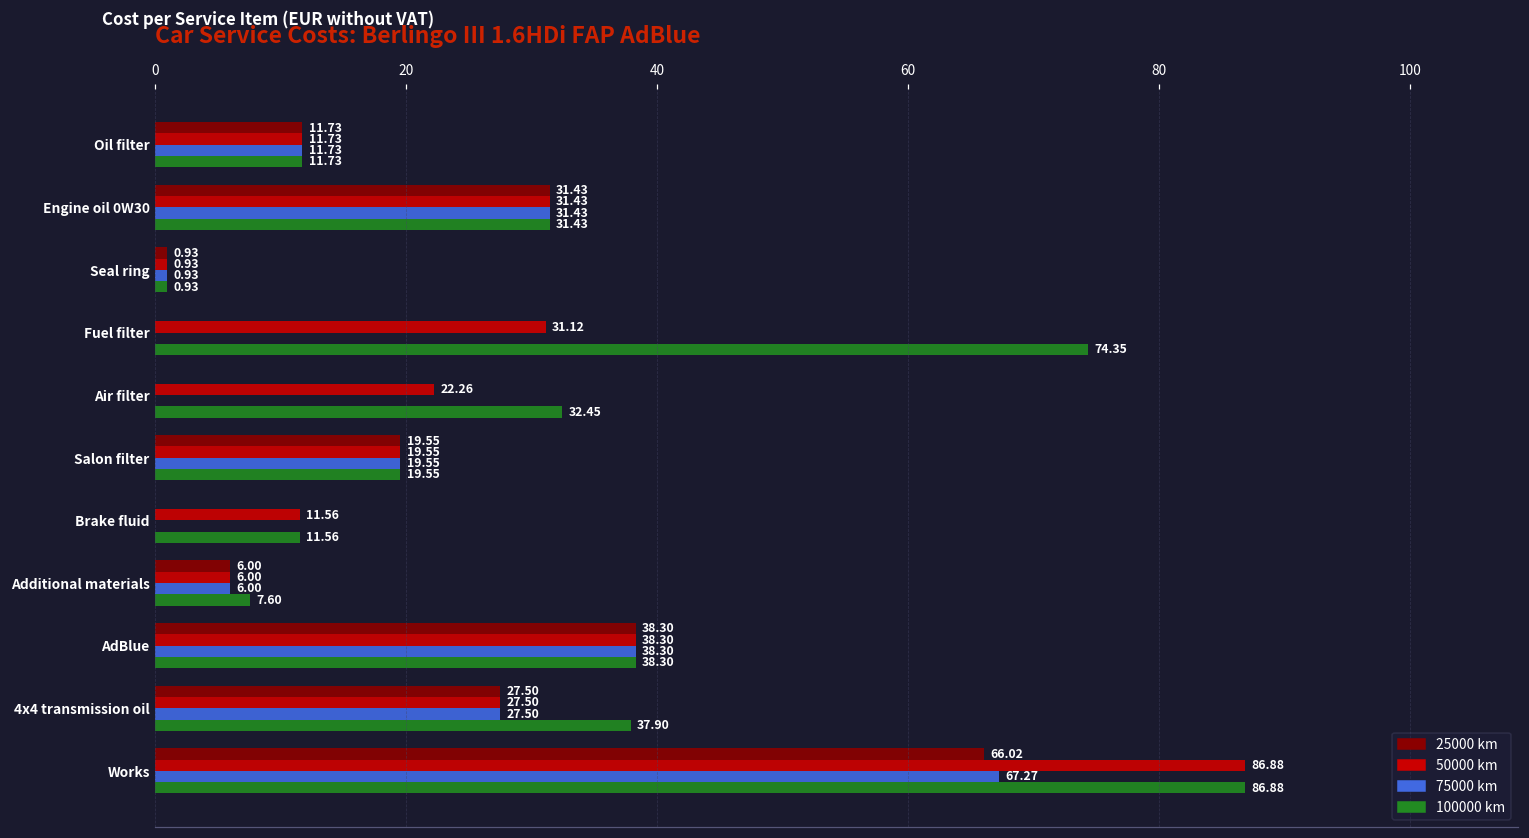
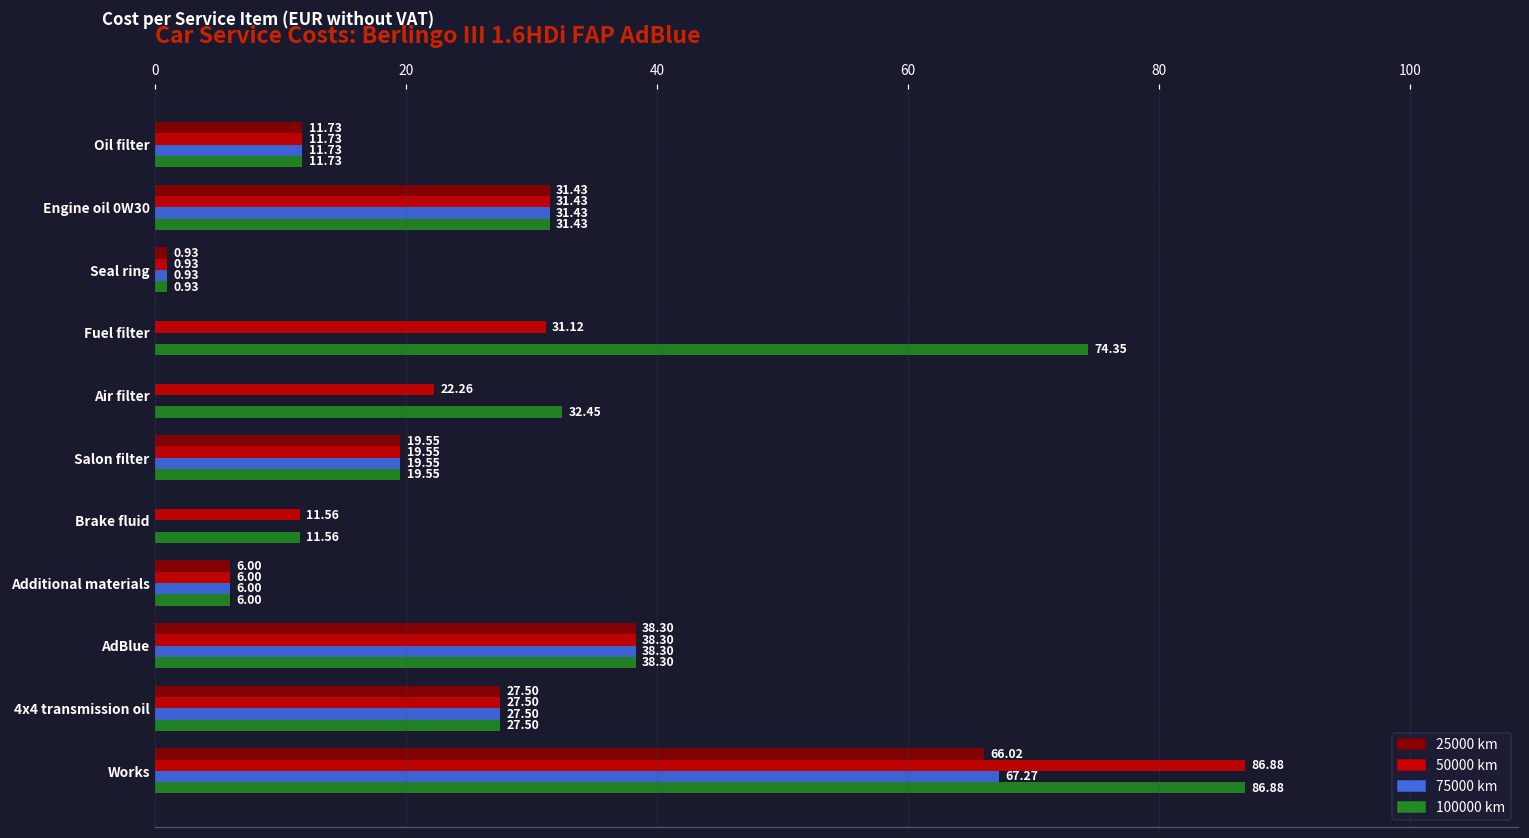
100000 km, Additional materials: 7.60 -> 6.00
100000 km, 4x4 transmission oil: 37.90 -> 27.50
